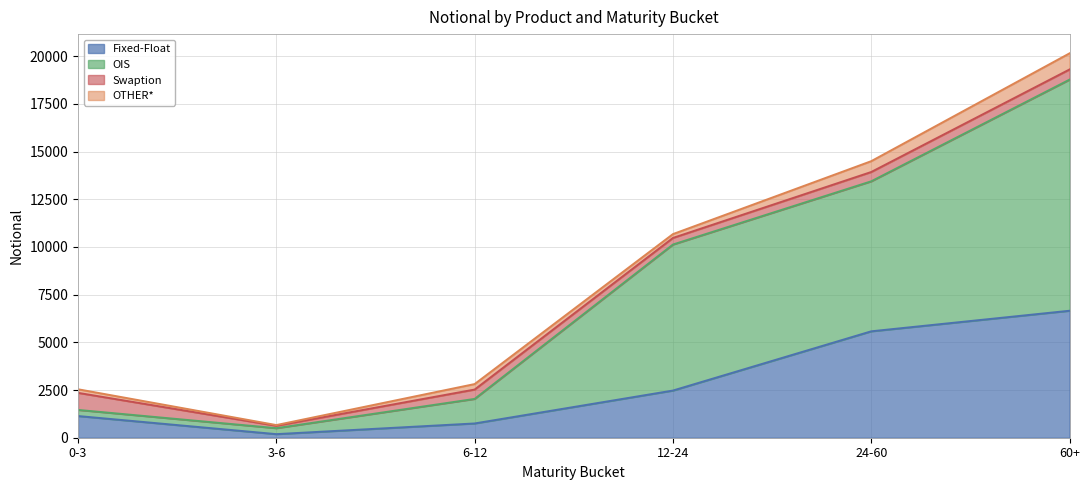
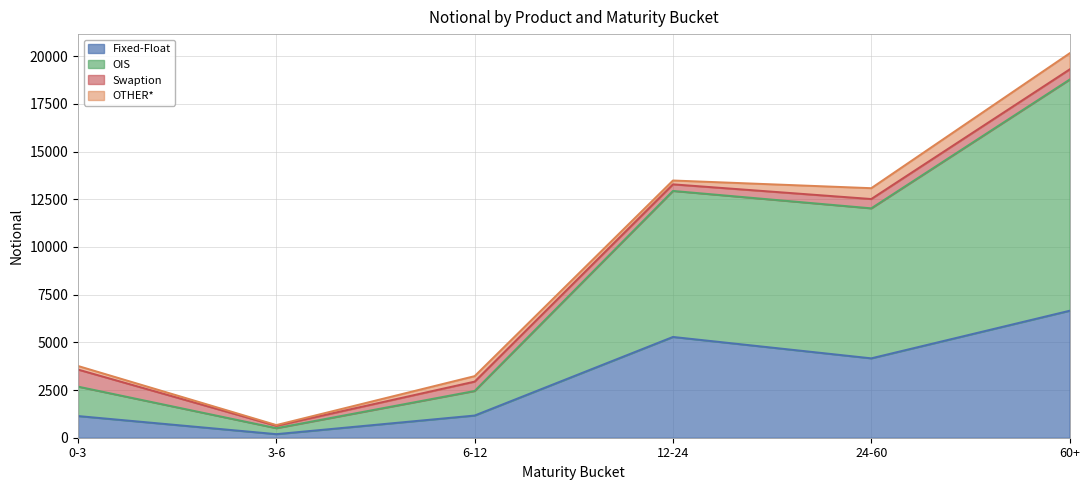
OIS, 0-3: 300 -> 1500
Fixed-Float, 6-12: 700 -> 1200
Fixed-Float, 12-24: 2500 -> 5300
Fixed-Float, 24-60: 5600 -> 4200
